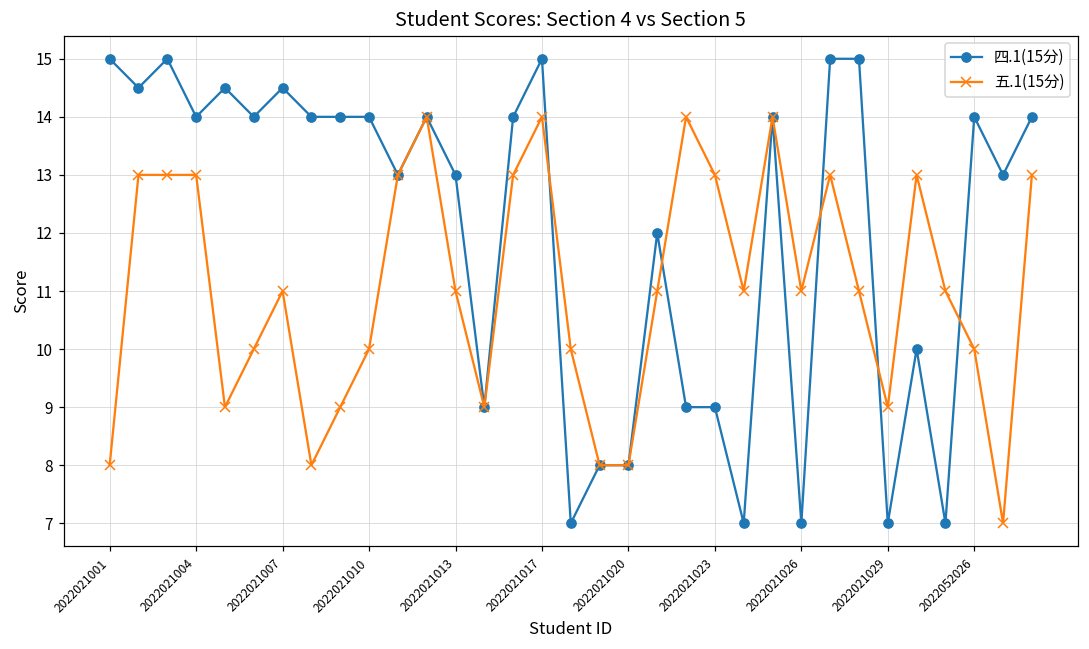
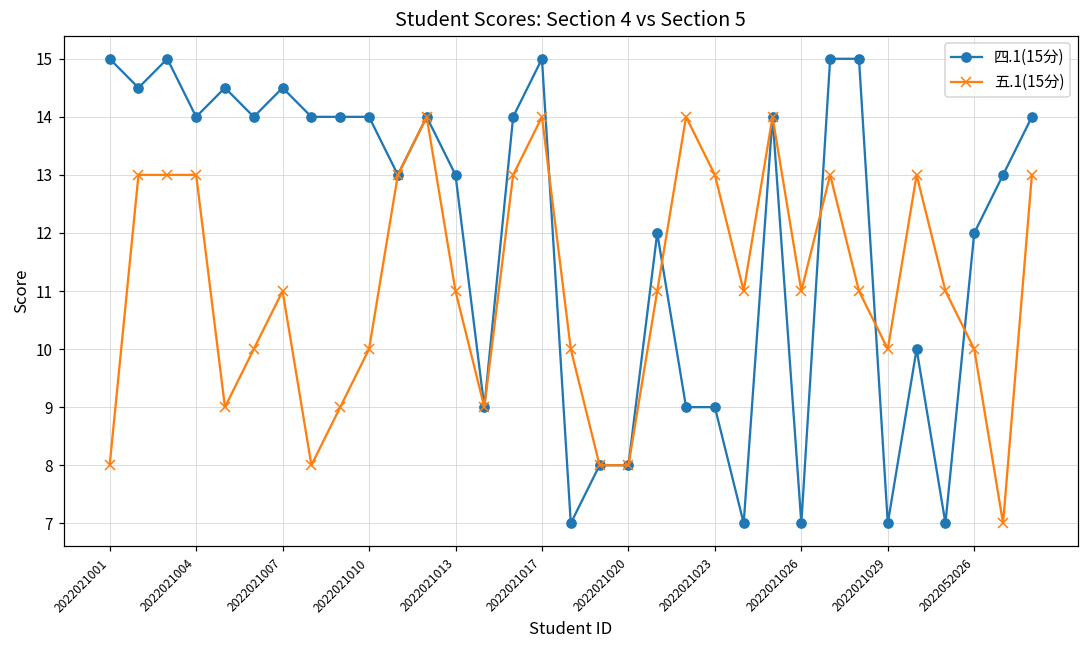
五.1(15分), 2022021029: 9 -> 10
四.1(15分), 2022052026: 14 -> 12
